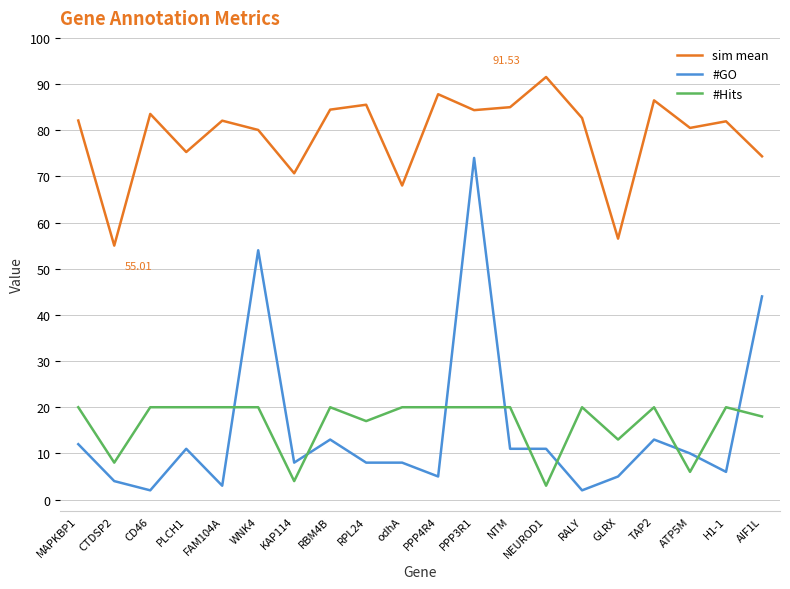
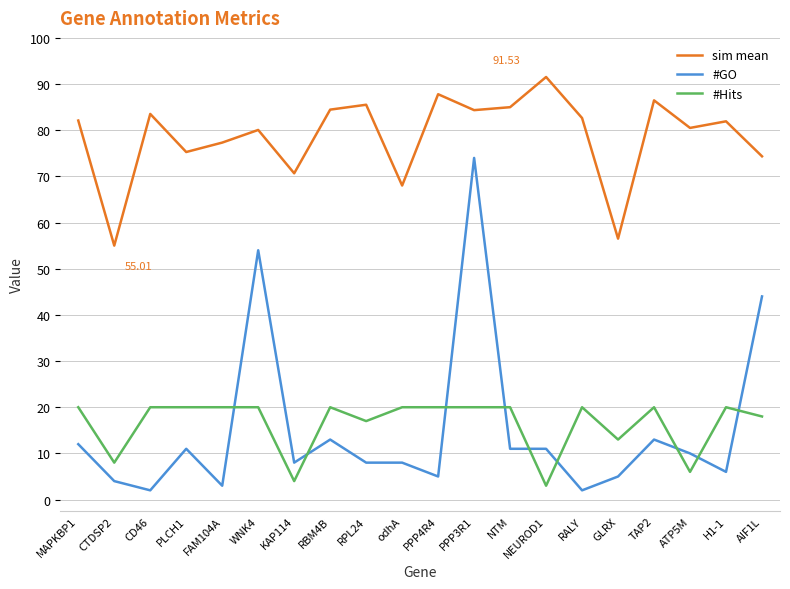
sim mean, FAM104A: 82 -> 77
